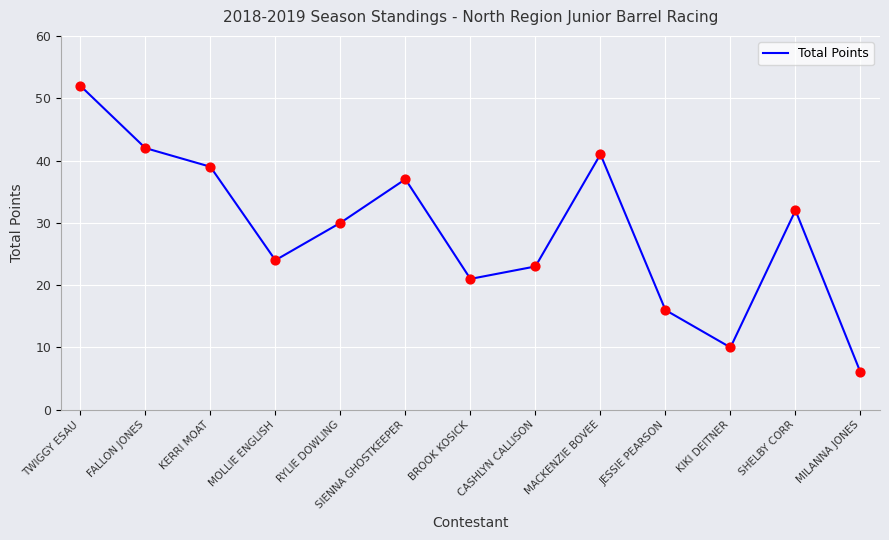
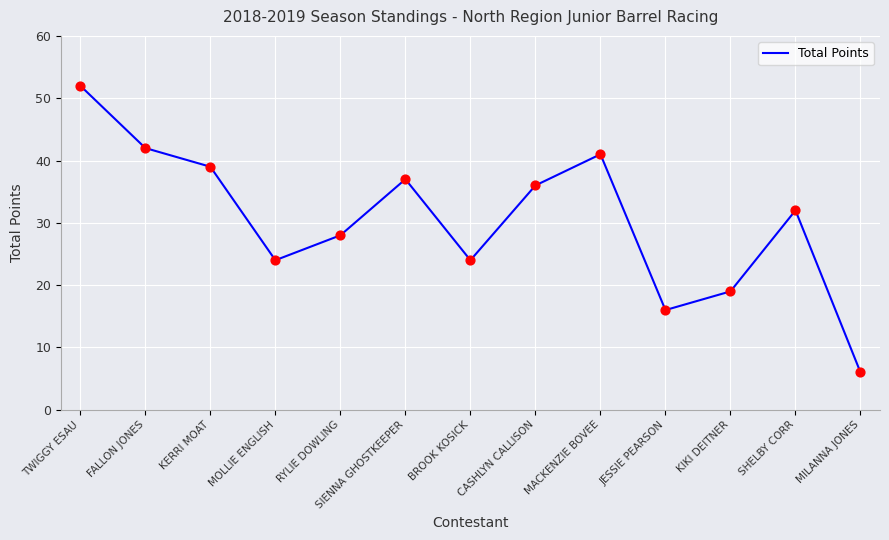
RYLIE DOWLING: 30 -> 28
BROOK KOSICK: 21 -> 24
CASHLYN CALLISON: 23 -> 36
KIKI DEITNER: 10 -> 19
